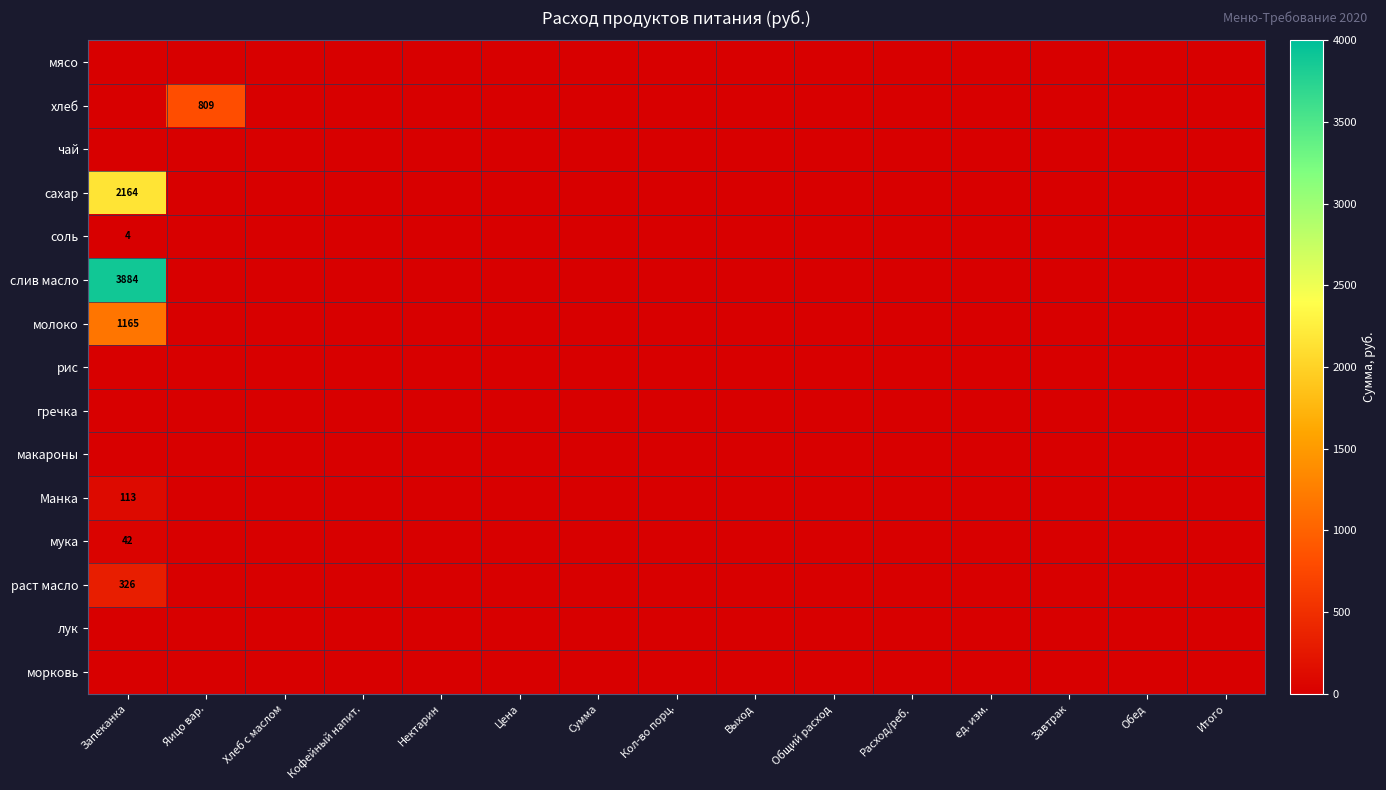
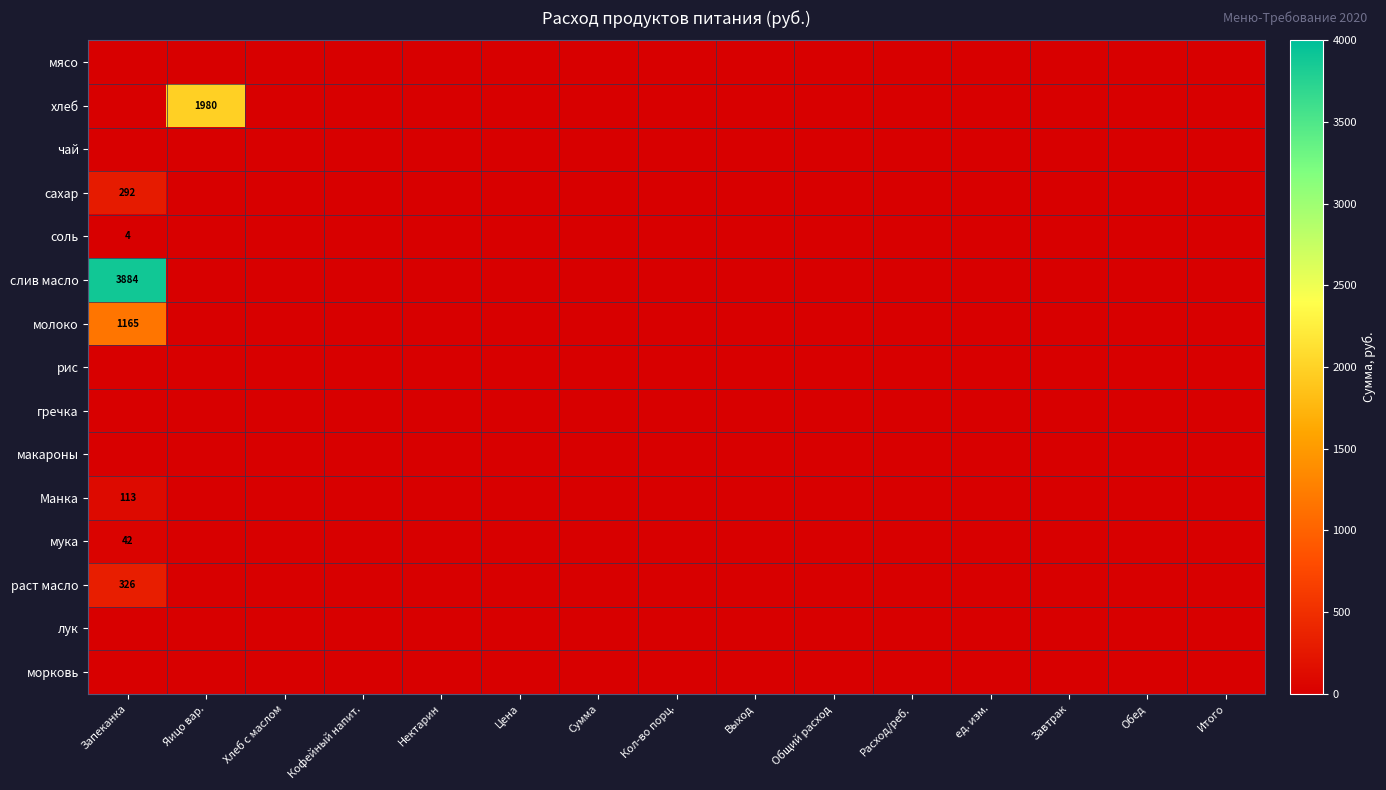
хлеб, Яицо вар.: 809 -> 1980
сахар, Запеканка: 2164 -> 292
